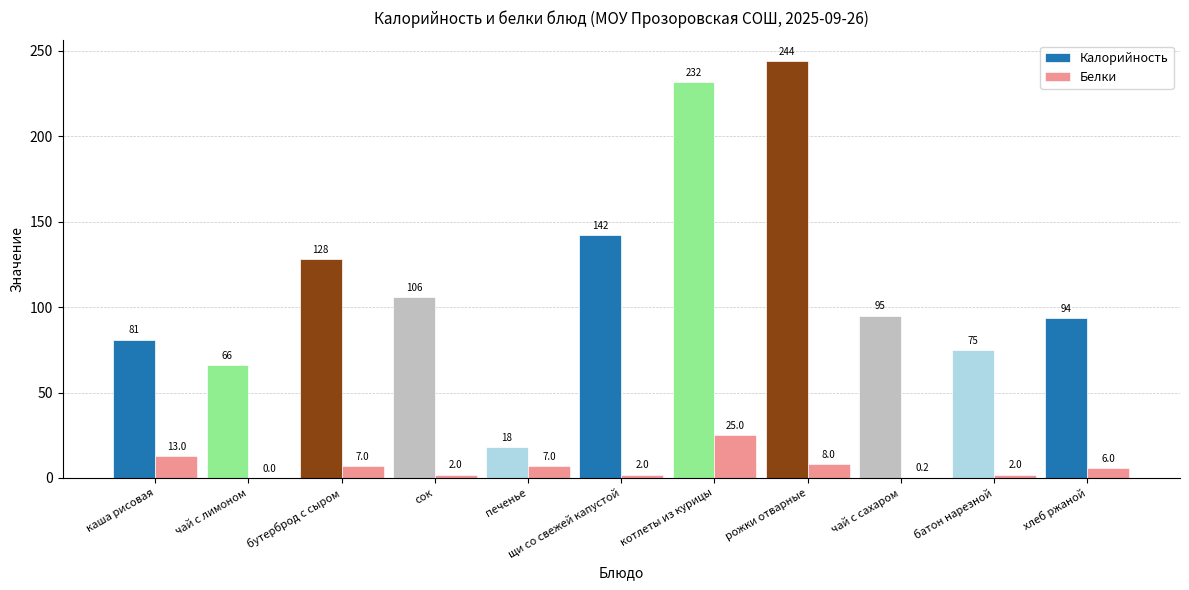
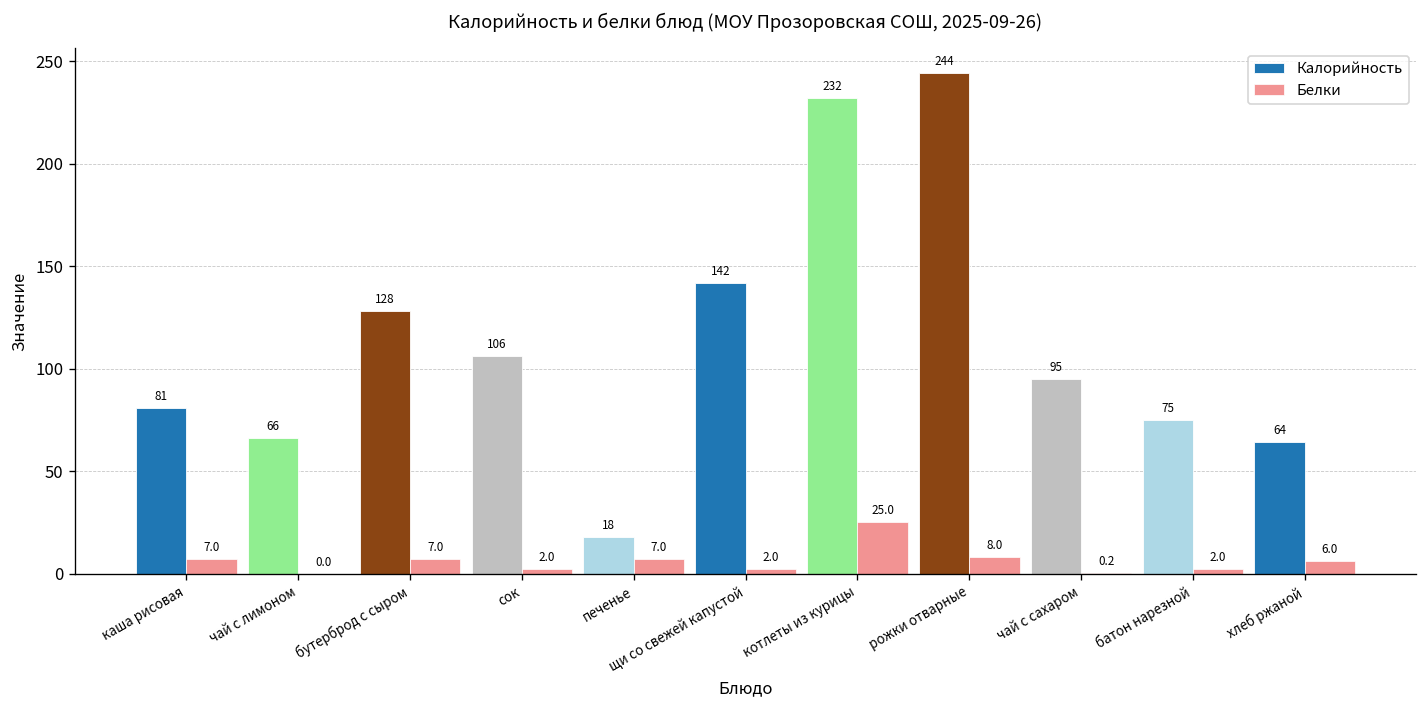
Белки, каша рисовая: 13.0 -> 7.0
Калорийность, хлеб ржаной: 94 -> 64
